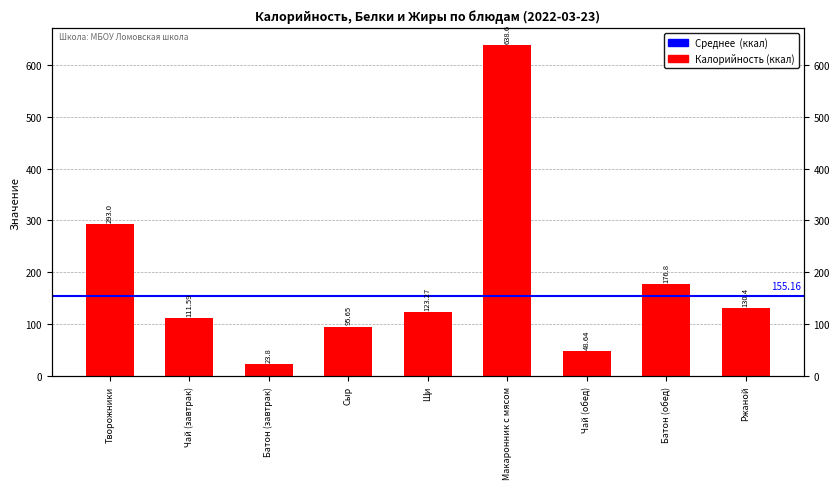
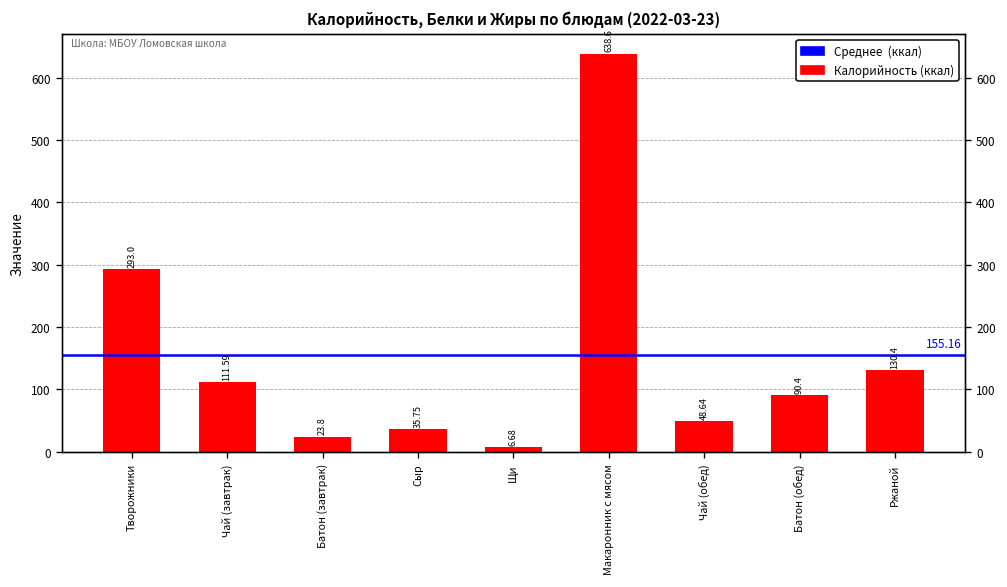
Сыр: 95.65 -> 35.75
Щи: 123.27 -> 6.68
Батон (обед): 176.8 -> 90.4
